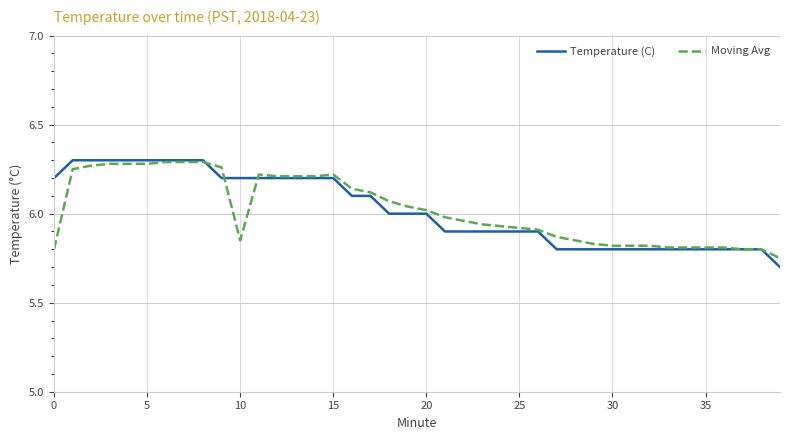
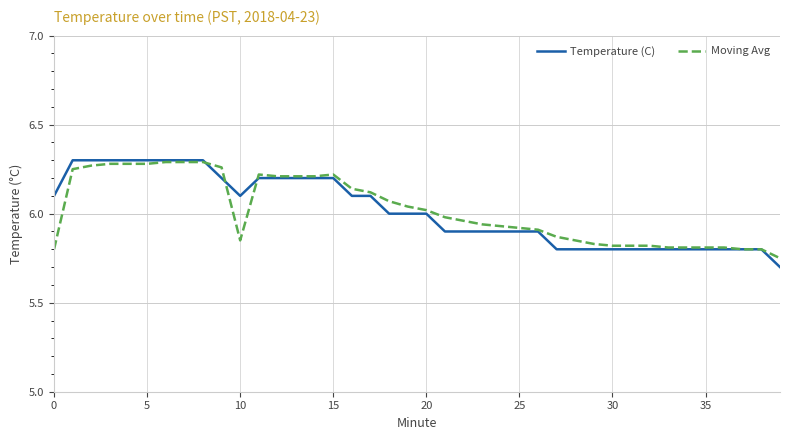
Temperature (C), 0: 6.2 -> 6.1
Temperature (C), 10: 6.2 -> 6.1
